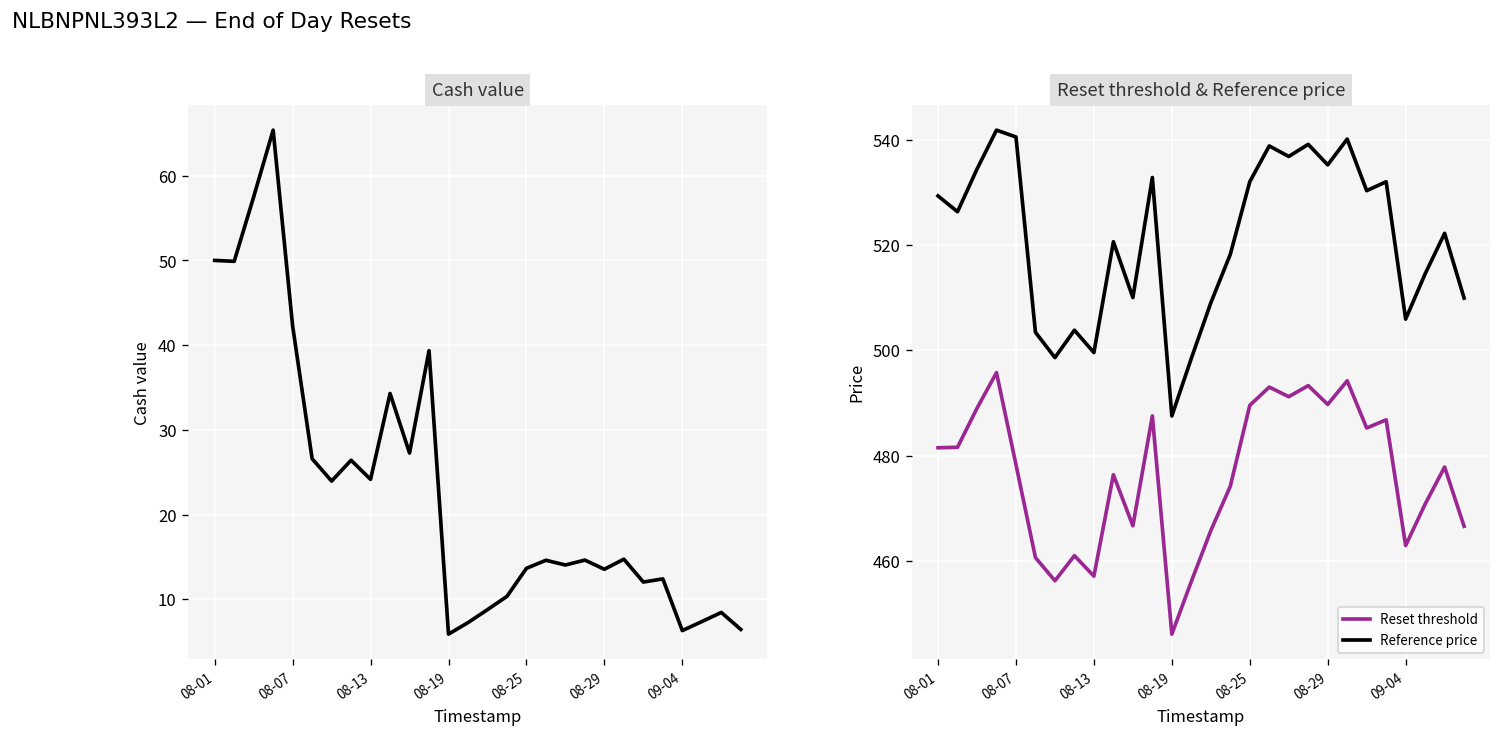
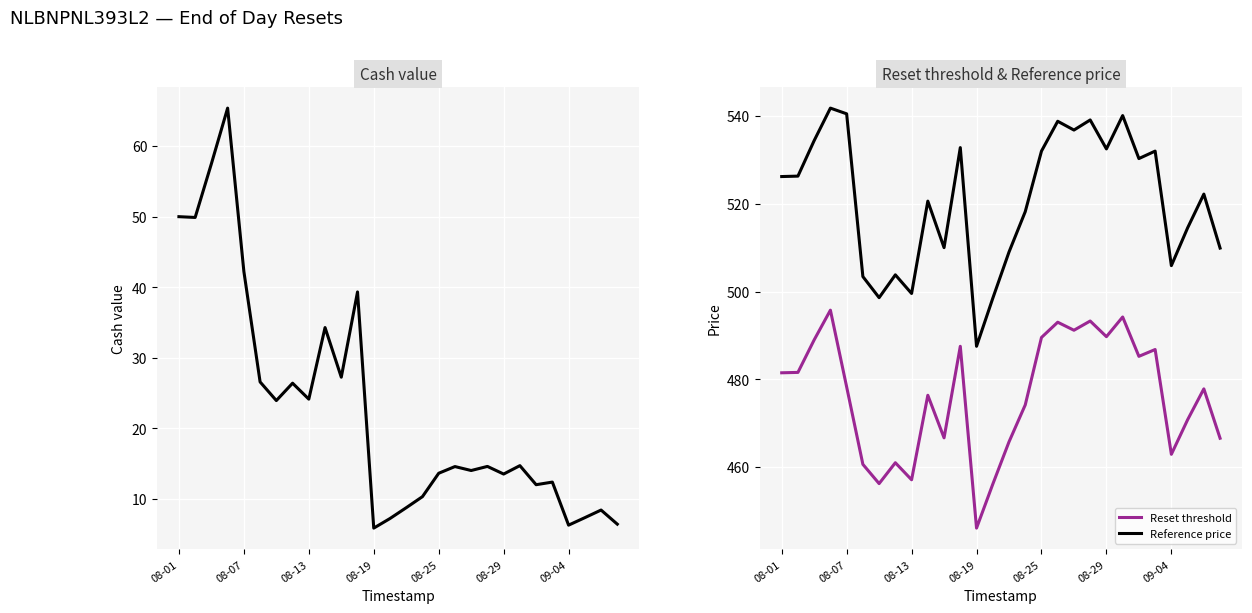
Reset threshold & Reference price, Reference price, 08-01: 529 -> 526
Reset threshold & Reference price, Reference price, 08-29: 535 -> 533
